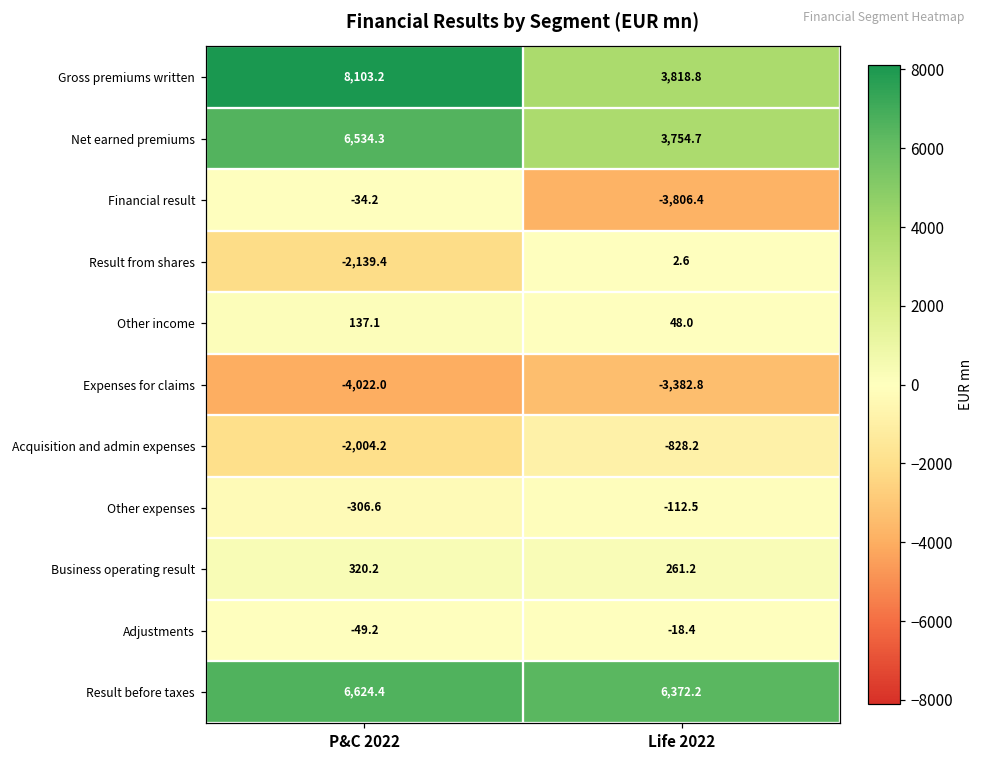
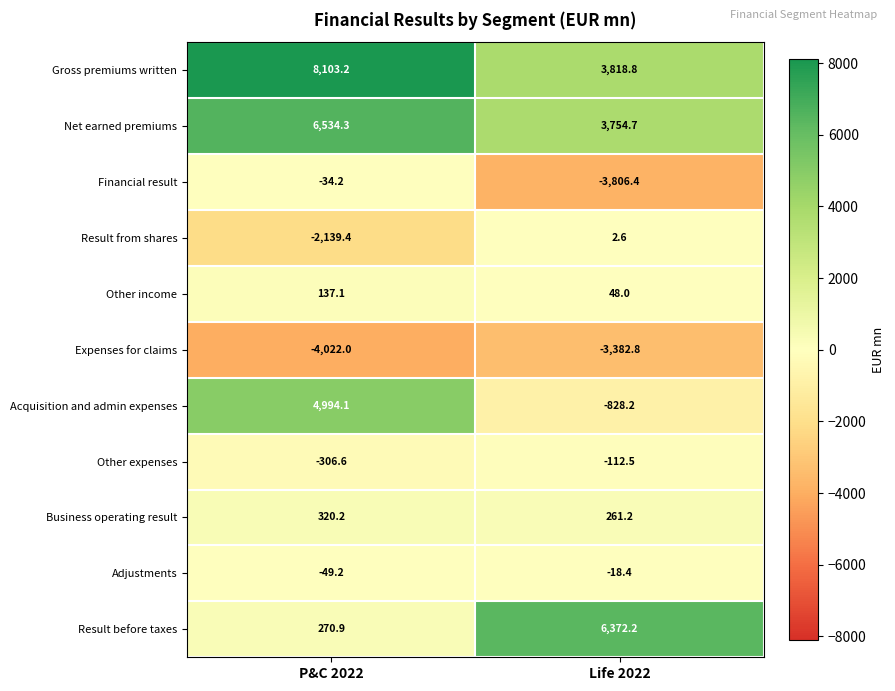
Acquisition and admin expenses, P&C 2022: -2,004.2 -> 4,994.1
Result before taxes, P&C 2022: 6,624.4 -> 270.9
